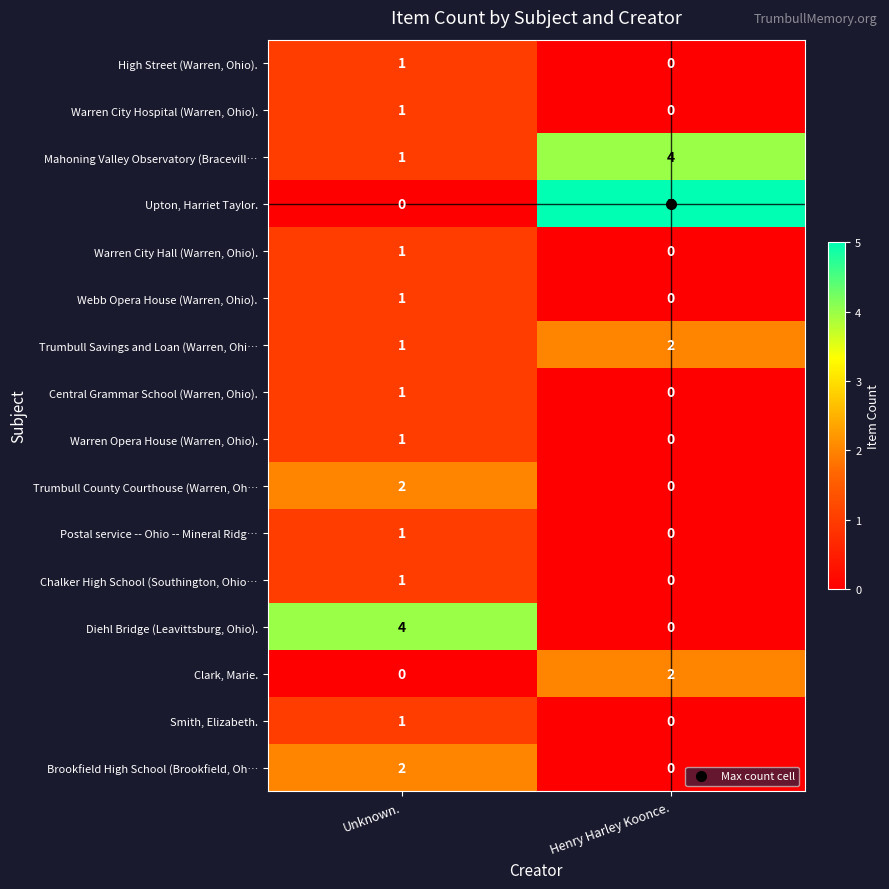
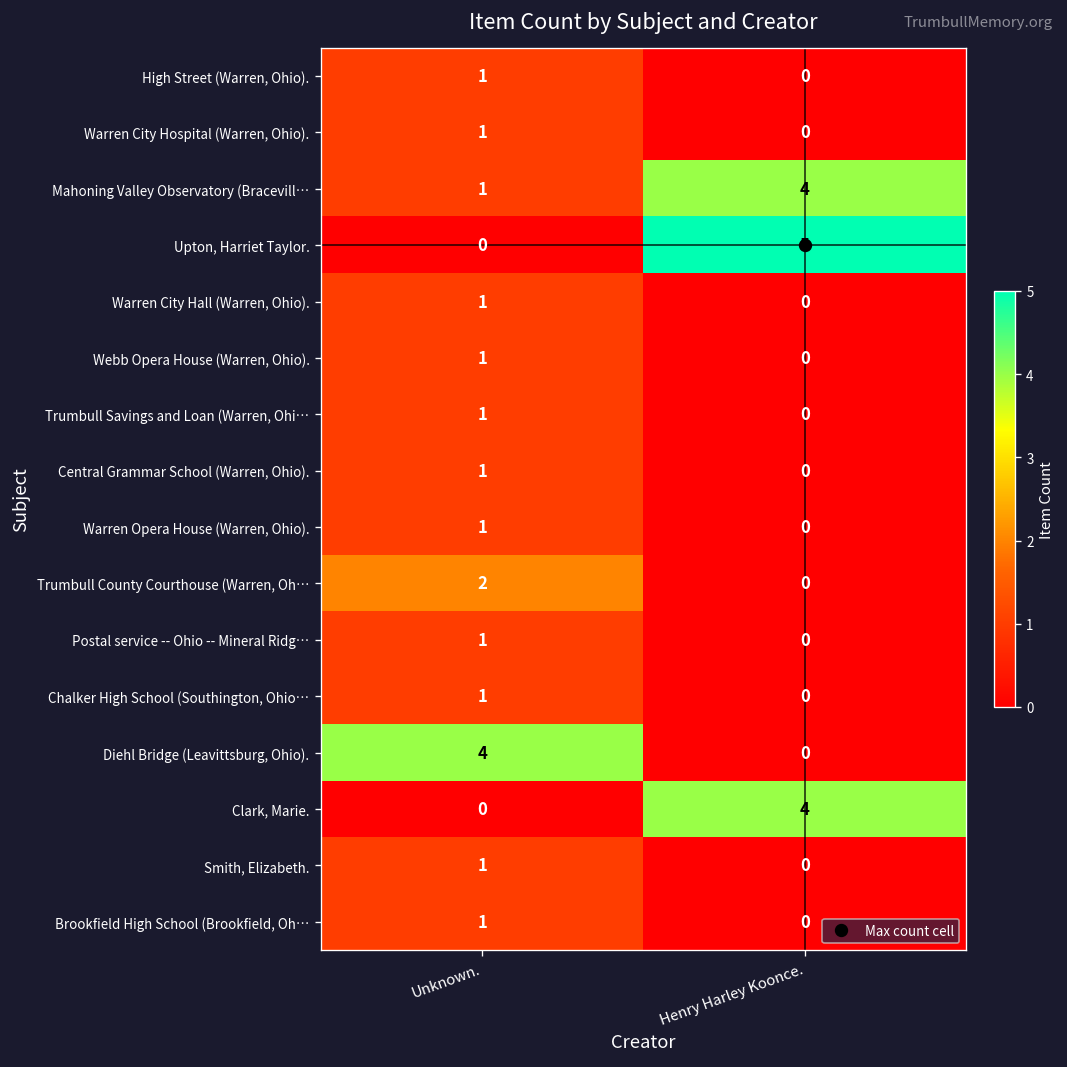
Trumbull Savings and Loan (Warren, Ohi…, Henry Harley Koonce.: 2 -> 0
Clark, Marie., Henry Harley Koonce.: 2 -> 4
Brookfield High School (Brookfield, Oh…, Unknown.: 2 -> 1
